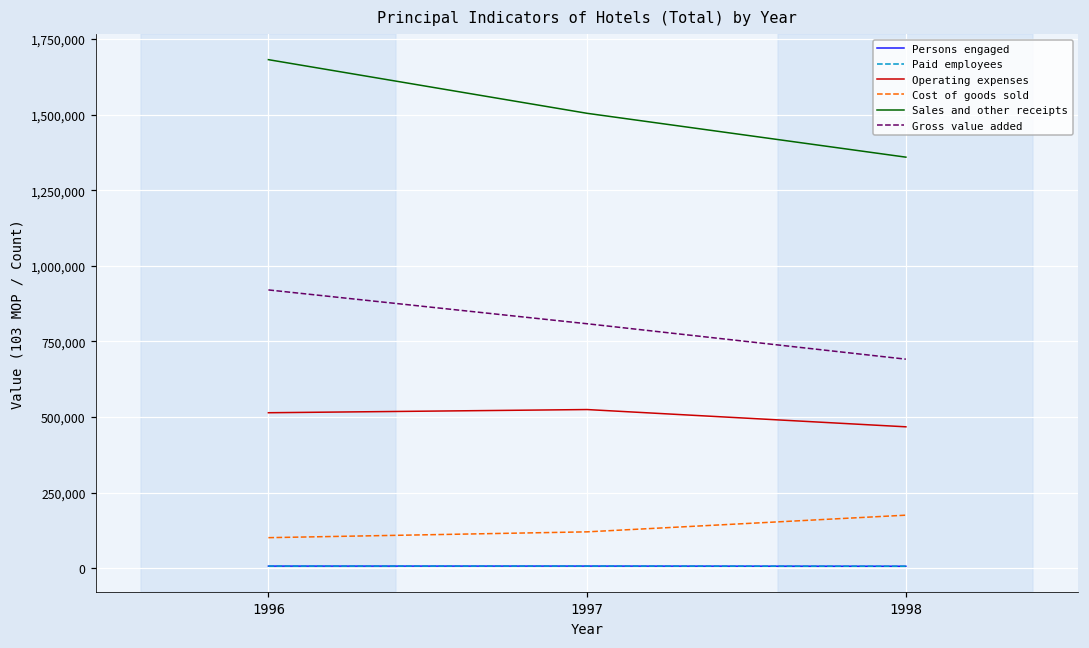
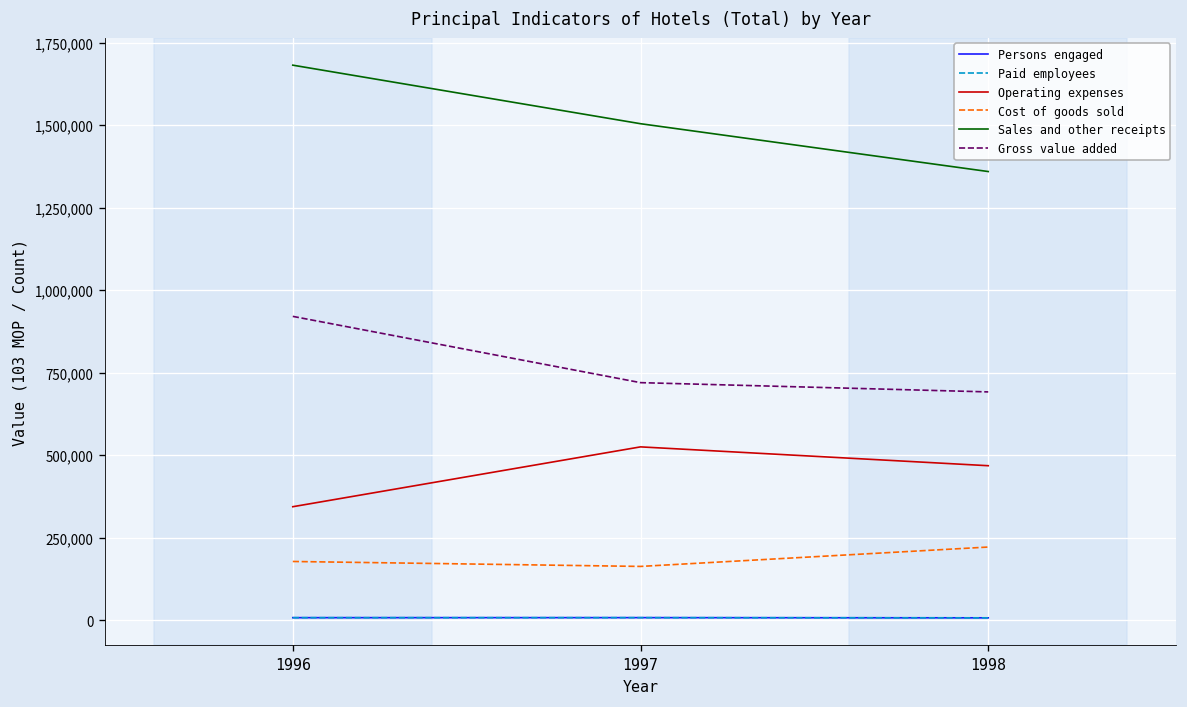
Operating expenses, 1996: 510,000 -> 340,000
Cost of goods sold, 1996: 100,000 -> 180,000
Cost of goods sold, 1997: 120,000 -> 160,000
Gross value added, 1997: 810,000 -> 720,000
Cost of goods sold, 1998: 180,000 -> 220,000
